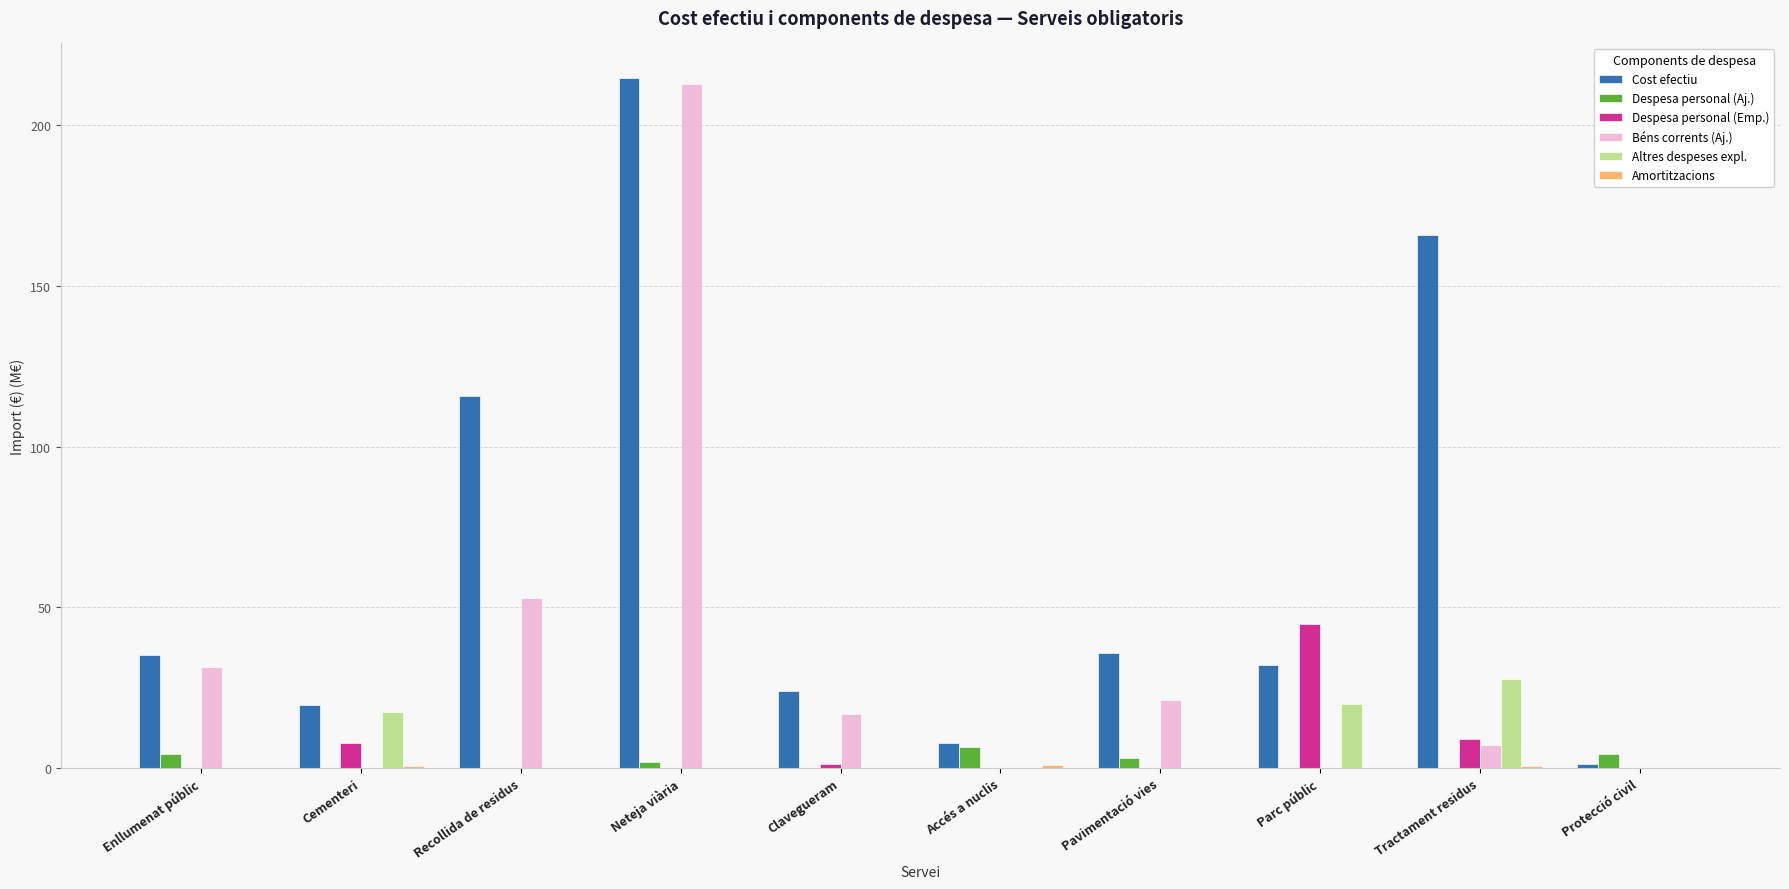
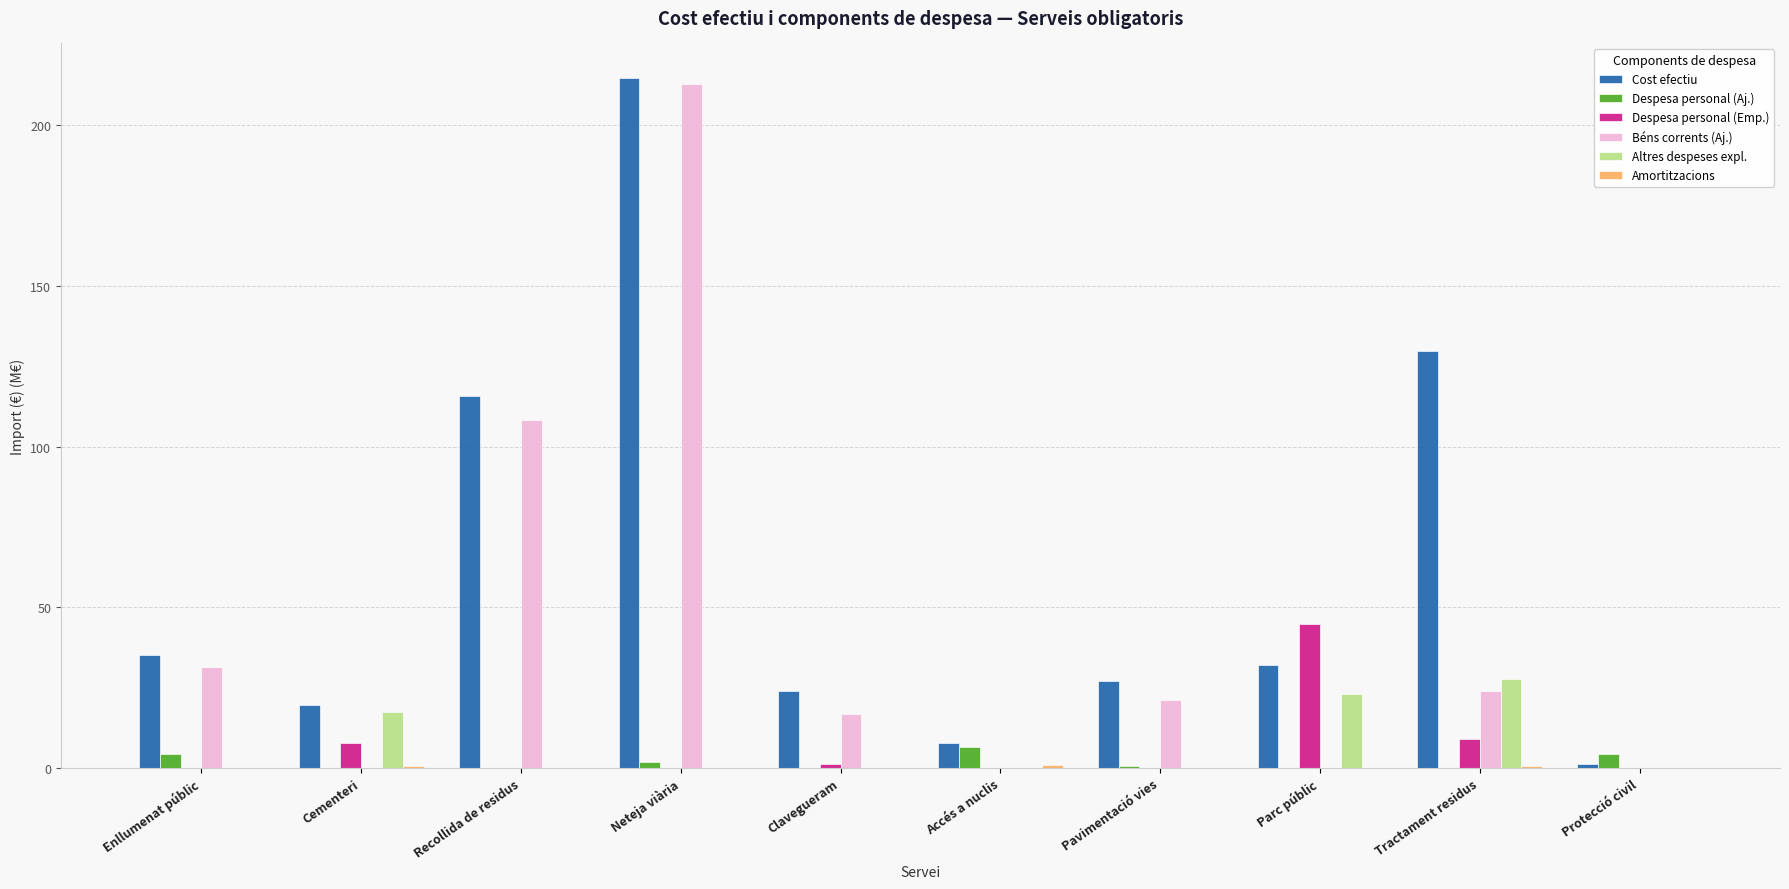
Béns corrents (Aj.), Recollida de residus: 53 -> 108
Cost efectiu, Pavimentació vies: 36 -> 27
Despesa personal (Aj.), Pavimentació vies: 3 -> 1
Altres despeses expl., Parc públic: 20 -> 23
Cost efectiu, Tractament residus: 166 -> 130
Béns corrents (Aj.), Tractament residus: 7 -> 24
